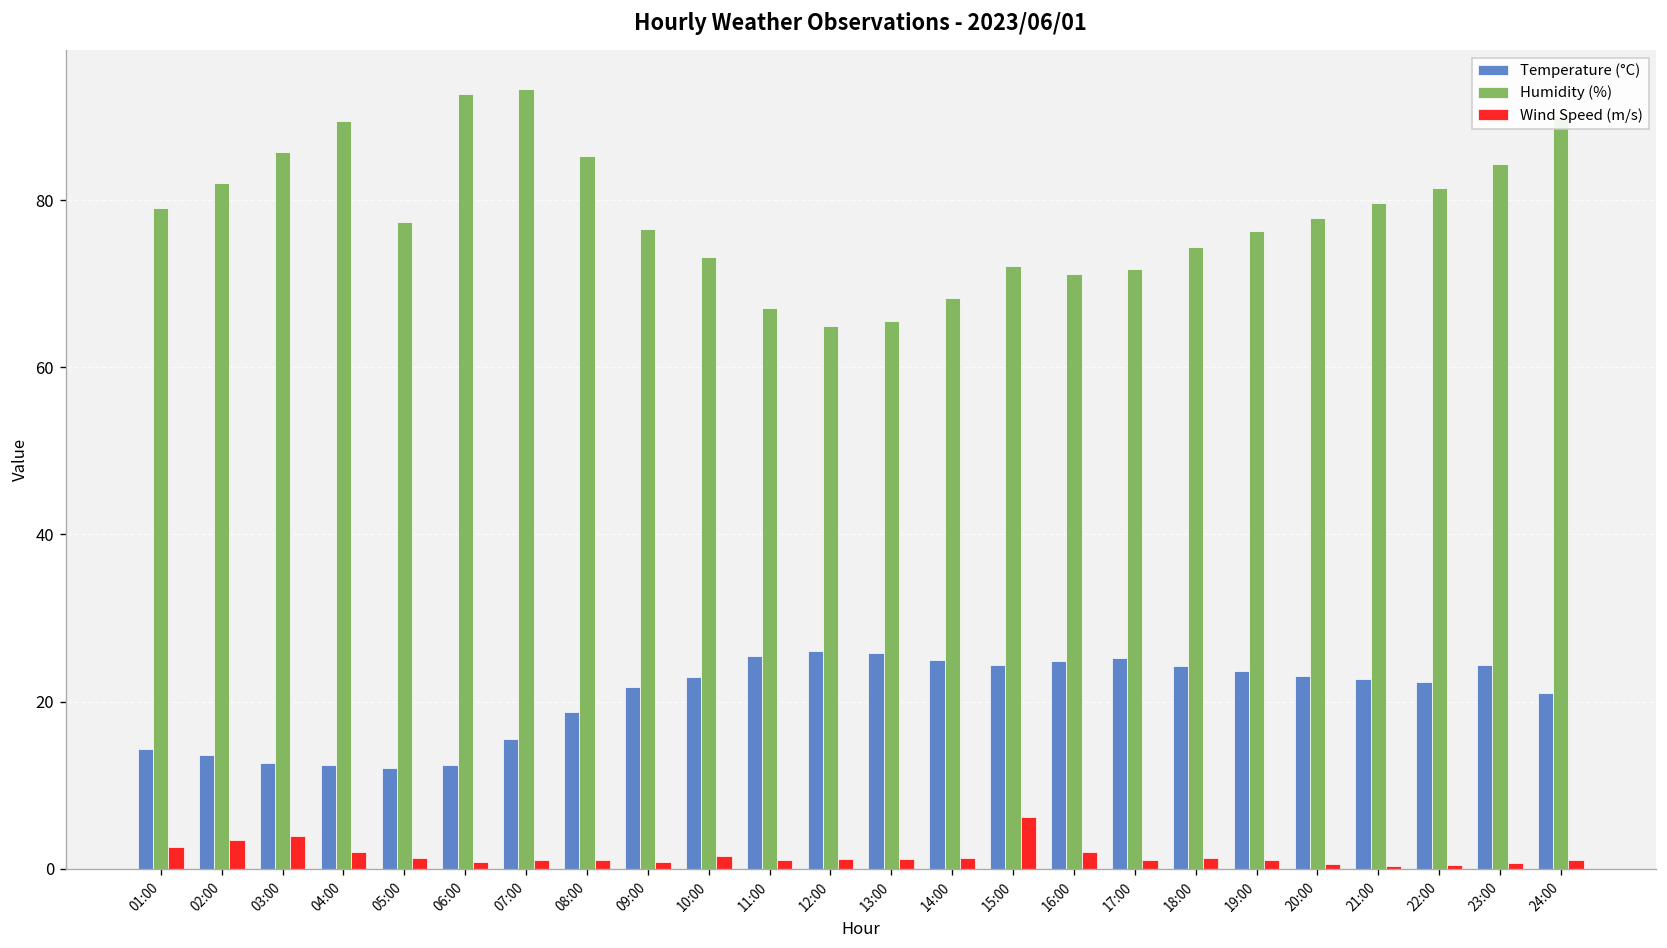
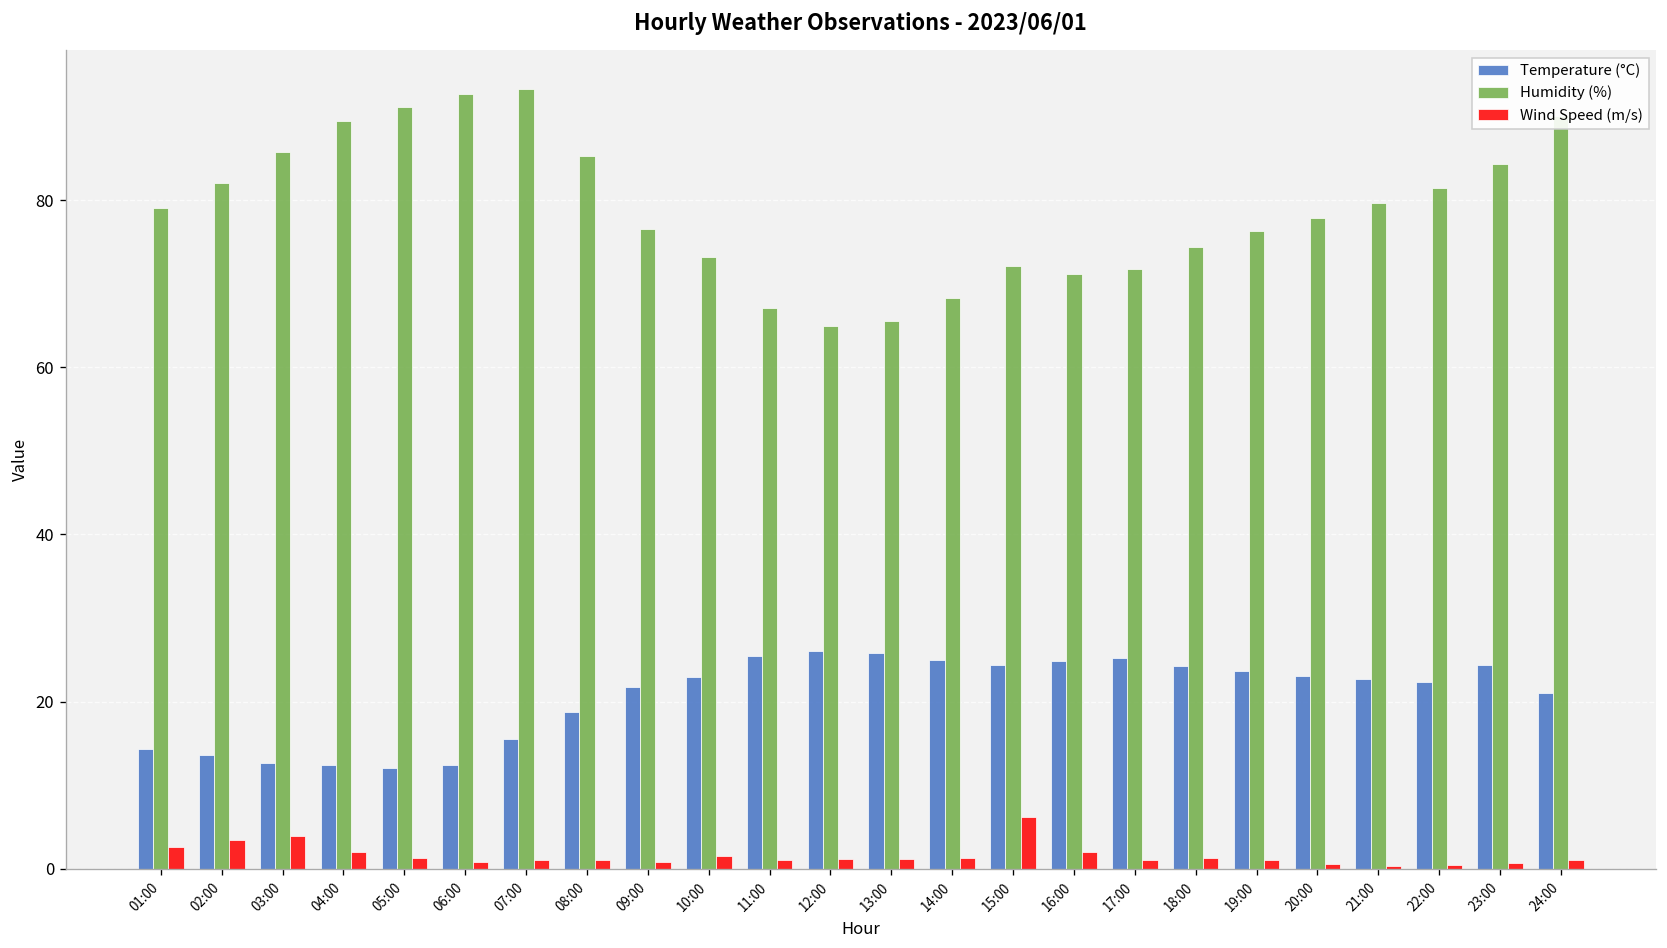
Humidity (%), 05:00: 77 -> 91
